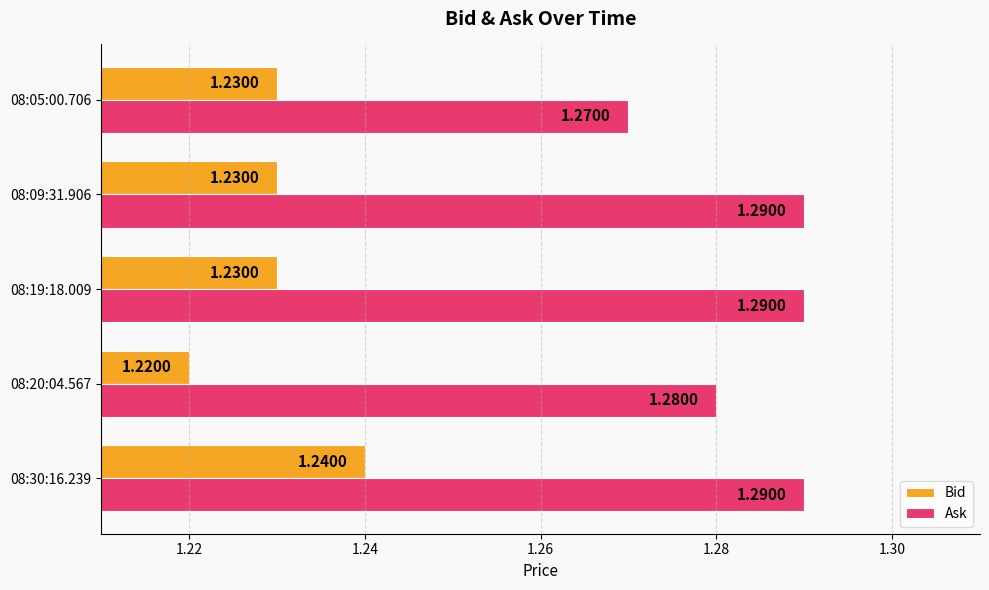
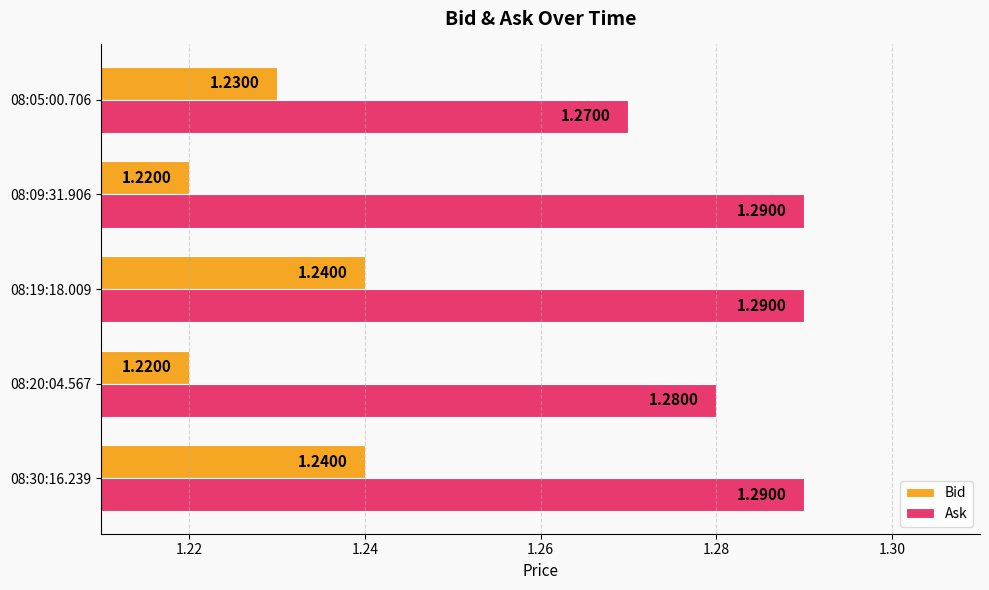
Bid, 08:09:31.906: 1.2300 -> 1.2200
Bid, 08:19:18.009: 1.2300 -> 1.2400
